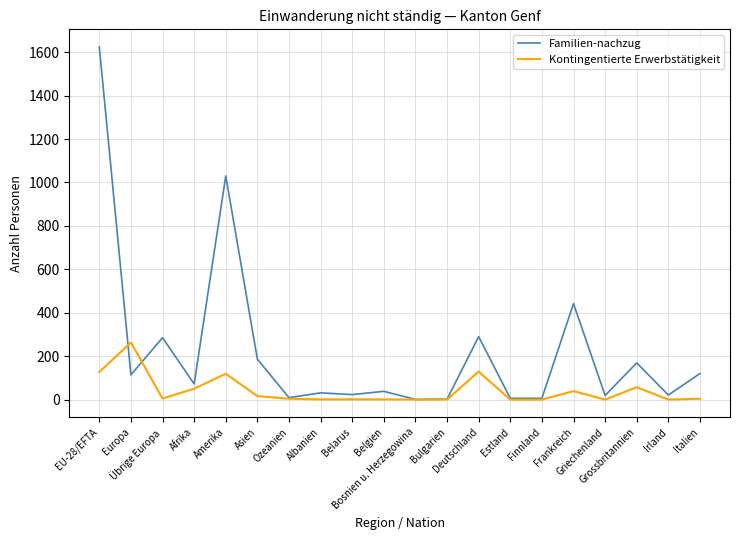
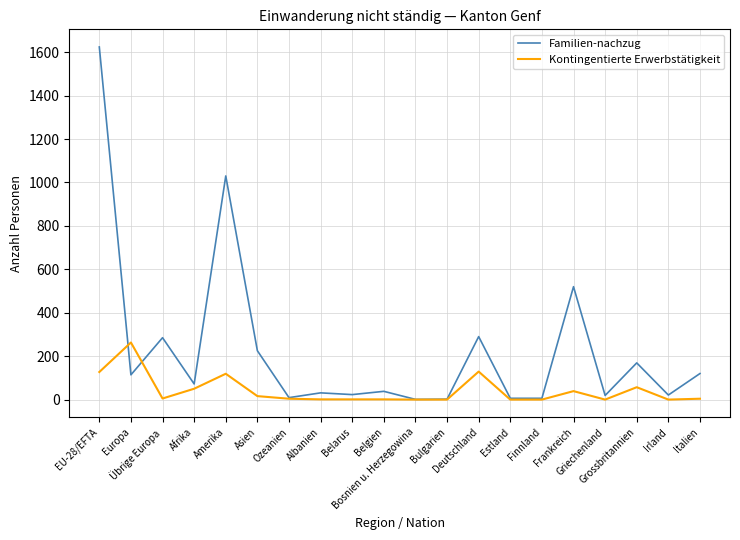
Familien-nachzug, Asien: 190 -> 230
Familien-nachzug, Frankreich: 440 -> 520
